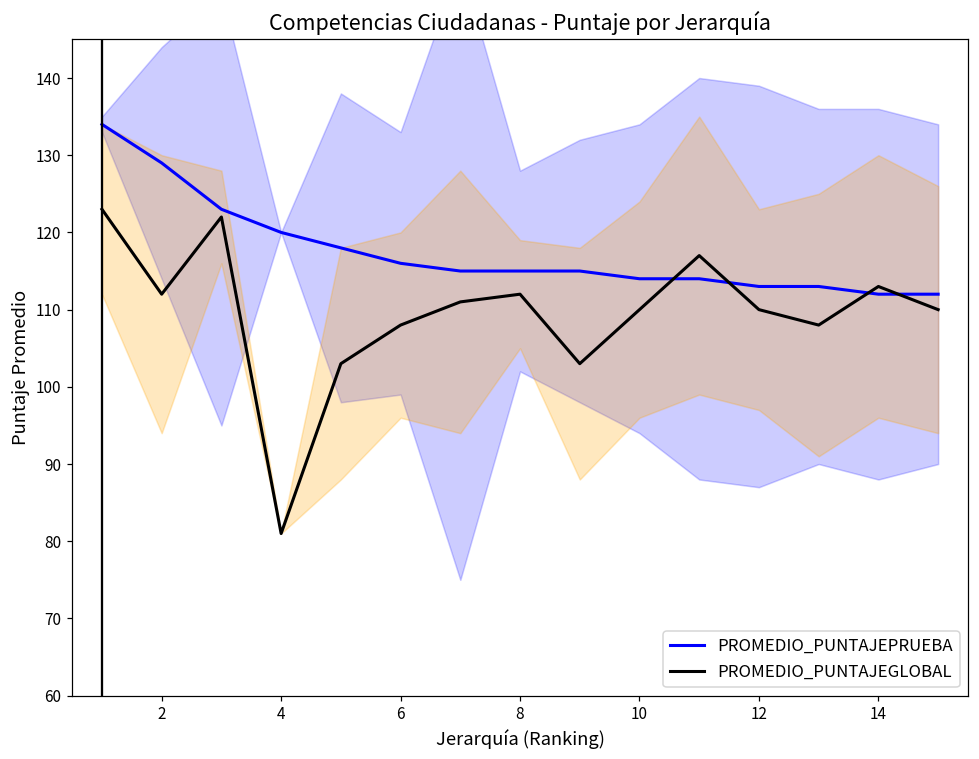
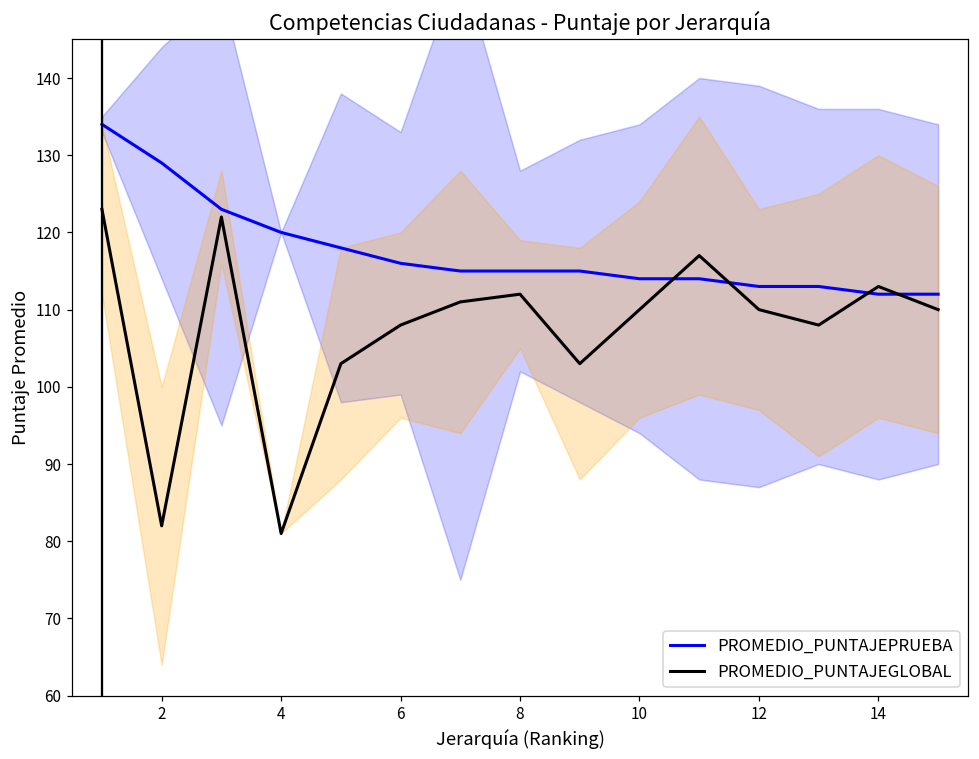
PROMEDIO_PUNTAJEGLOBAL, 2: 112 -> 82
